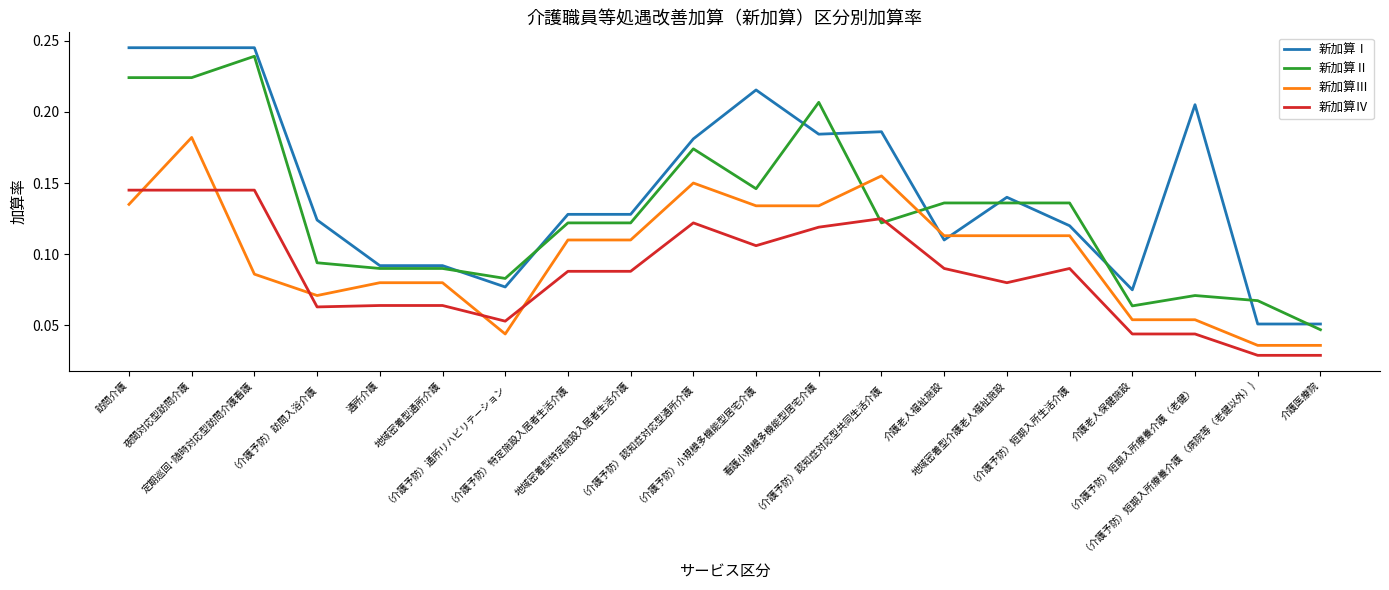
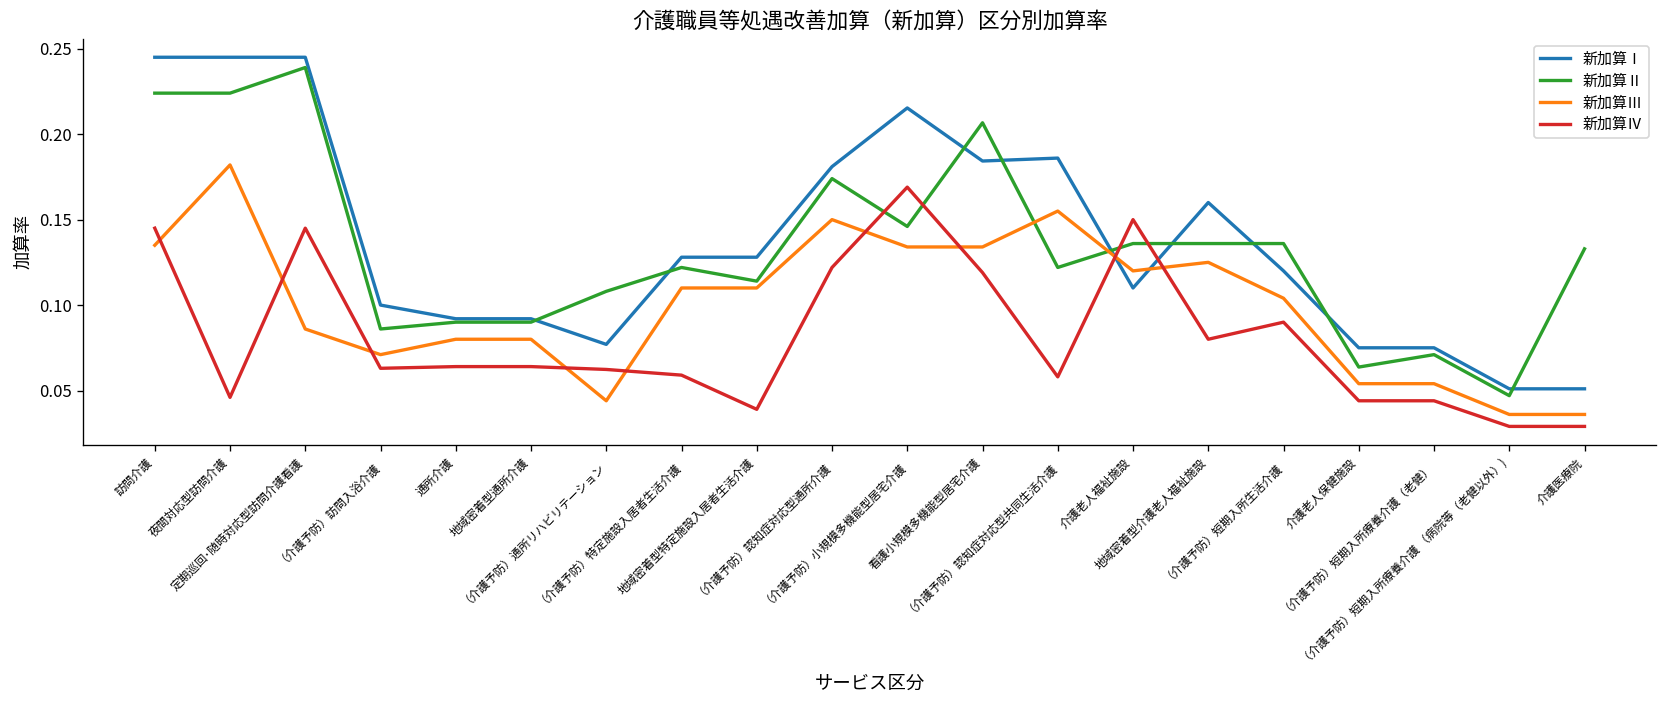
新加算Ⅳ, 夜間対応型訪問介護: 0.145 -> 0.046
新加算Ⅰ, （介護予防）訪問入浴介護: 0.124 -> 0.100
新加算Ⅱ, （介護予防）訪問入浴介護: 0.094 -> 0.086
新加算Ⅱ, （介護予防）通所リハビリテーション: 0.083 -> 0.108
新加算Ⅳ, （介護予防）通所リハビリテーション: 0.053 -> 0.062
新加算Ⅳ, （介護予防）特定施設入居者生活介護: 0.088 -> 0.059
新加算Ⅱ, 地域密着型特定施設入居者生活介護: 0.122 -> 0.114
新加算Ⅳ, 地域密着型特定施設入居者生活介護: 0.088 -> 0.039
新加算Ⅳ, （介護予防）小規模多機能型居宅介護: 0.106 -> 0.169
新加算Ⅳ, （介護予防）認知症対応型共同生活介護: 0.125 -> 0.058
新加算Ⅲ, 介護老人福祉施設: 0.113 -> 0.120
新加算Ⅳ, 介護老人福祉施設: 0.09 -> 0.15
新加算Ⅰ, 地域密着型介護老人福祉施設: 0.14 -> 0.16
新加算Ⅲ, 地域密着型介護老人福祉施設: 0.113 -> 0.125
新加算Ⅲ, （介護予防）短期入所生活介護: 0.113 -> 0.104
新加算Ⅰ, （介護予防）短期入所療養介護（老健）: 0.205 -> 0.075
新加算Ⅱ, （介護予防）短期入所療養介護 （病院等（老健以外）): 0.067 -> 0.047
新加算Ⅱ, 介護医療院: 0.047 -> 0.133
